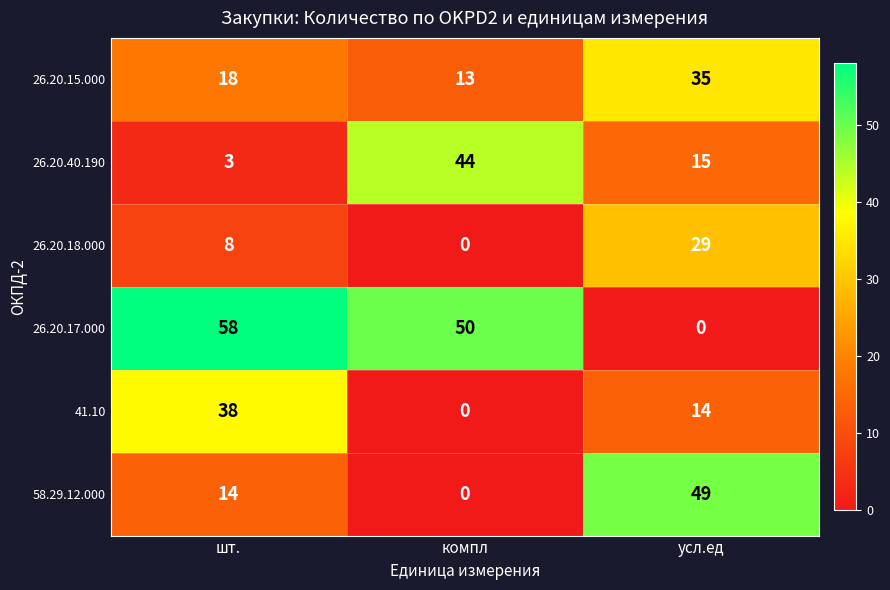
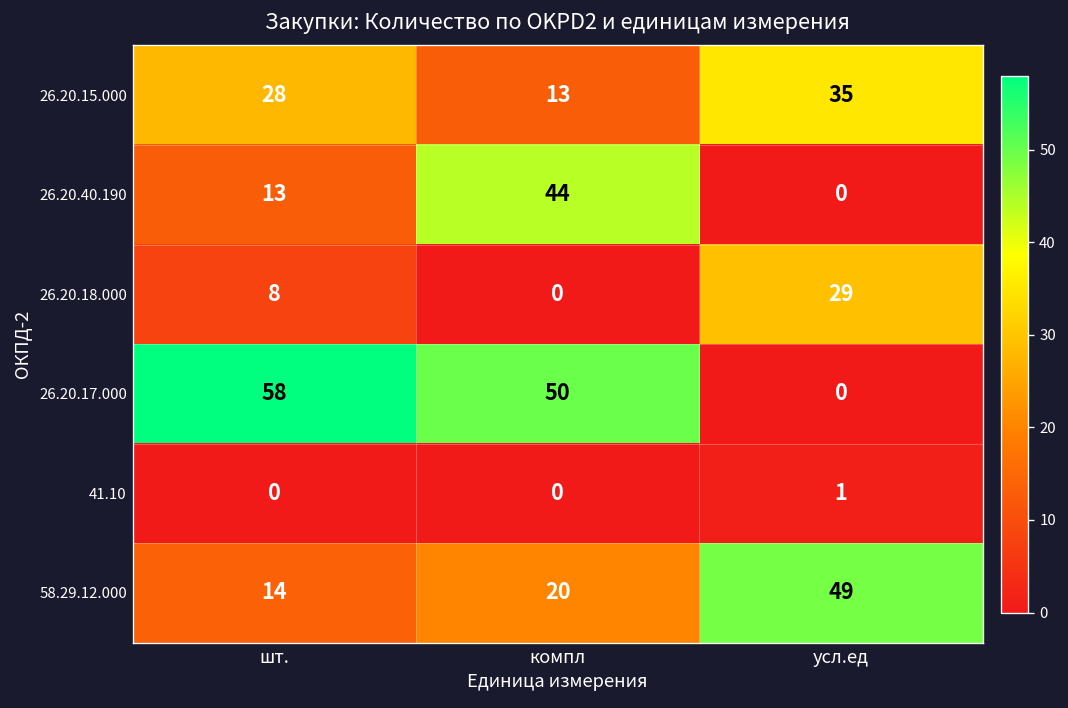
26.20.15.000, шт.: 18 -> 28
26.20.40.190, шт.: 3 -> 13
26.20.40.190, усл.ед: 15 -> 0
41.10, шт.: 38 -> 0
41.10, усл.ед: 14 -> 1
58.29.12.000, компл: 0 -> 20
